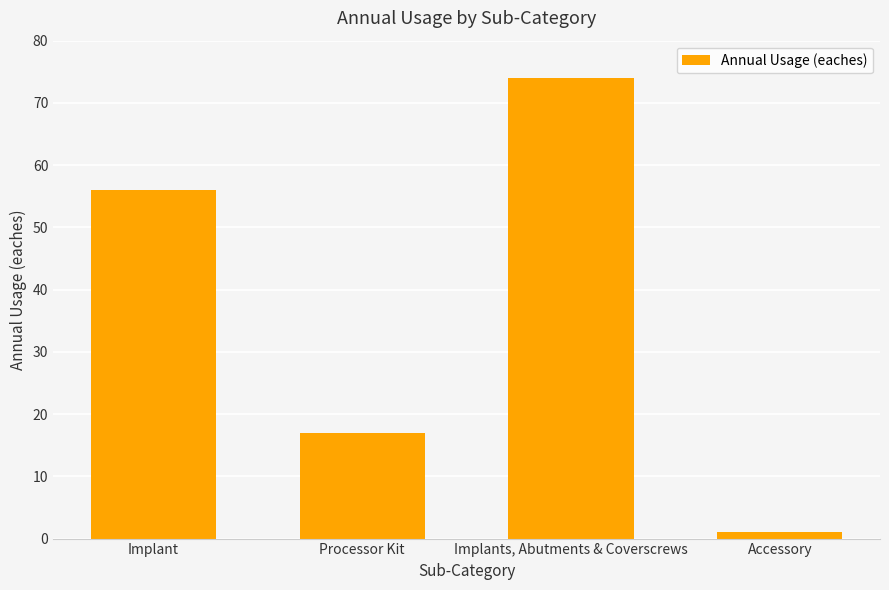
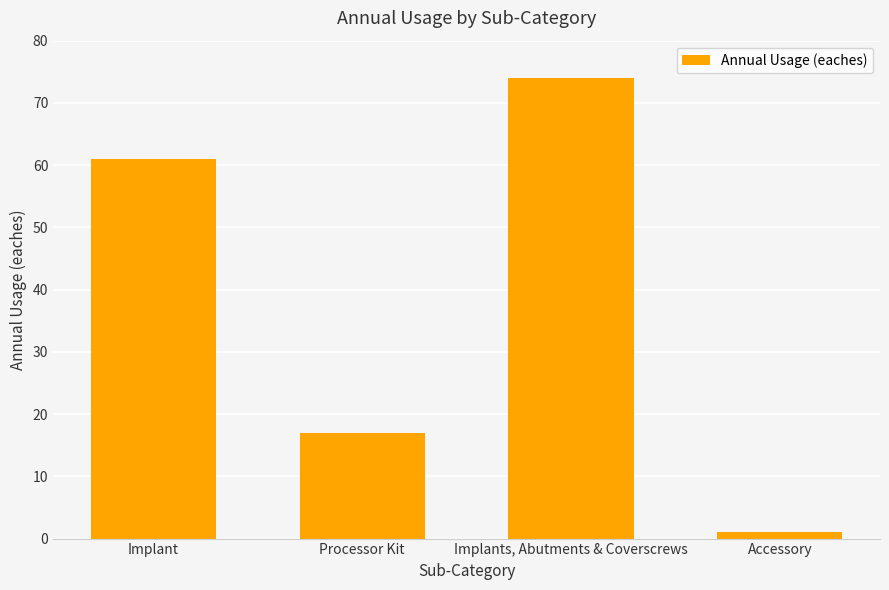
Implant: 56 -> 61
